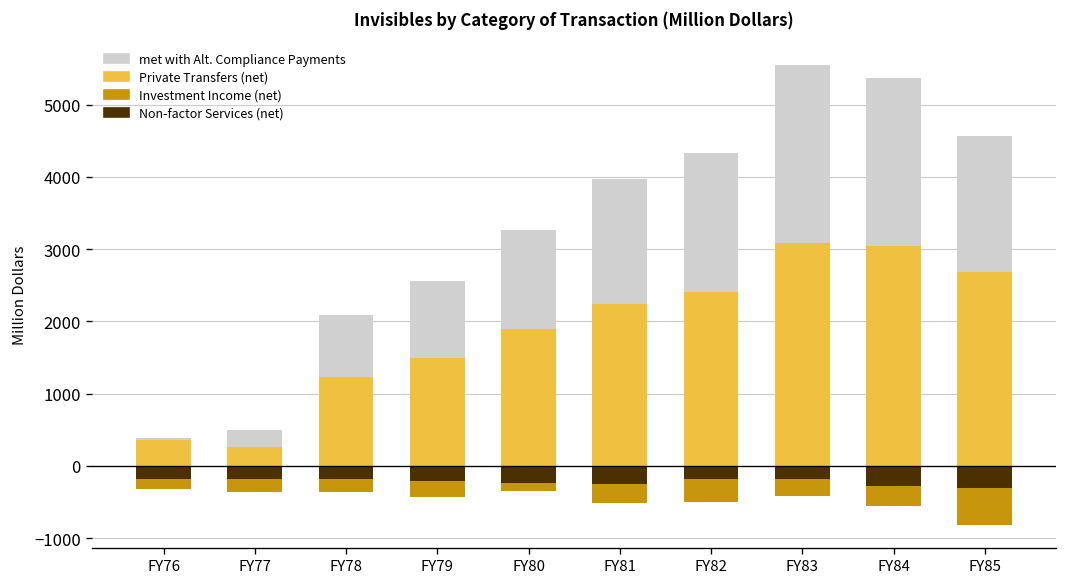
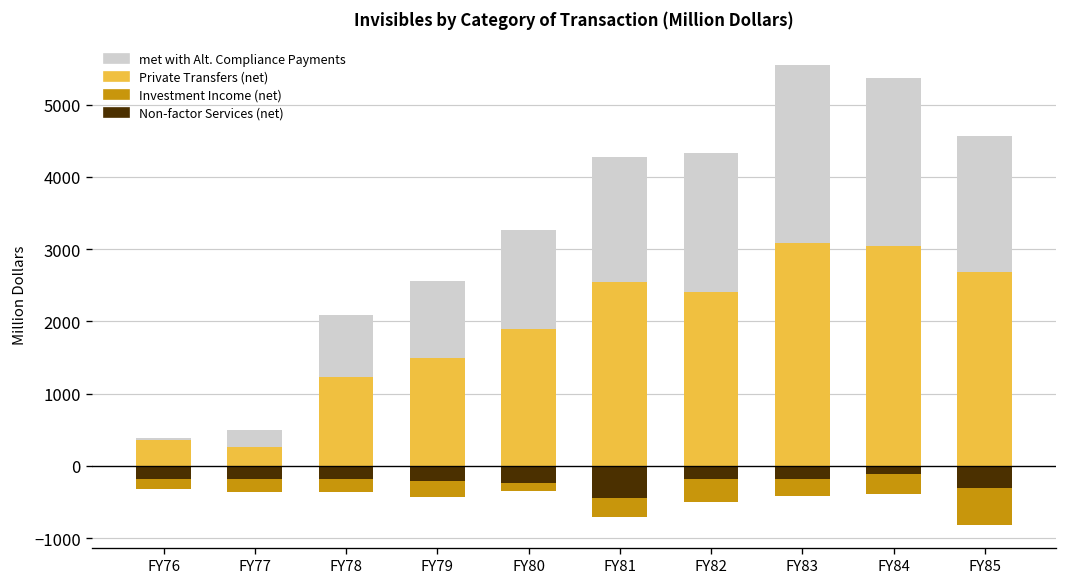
Non-factor Services (net), FY81: -300 -> -400
Private Transfers (net), FY81: 2200 -> 2500
Non-factor Services (net), FY84: -300 -> -100
